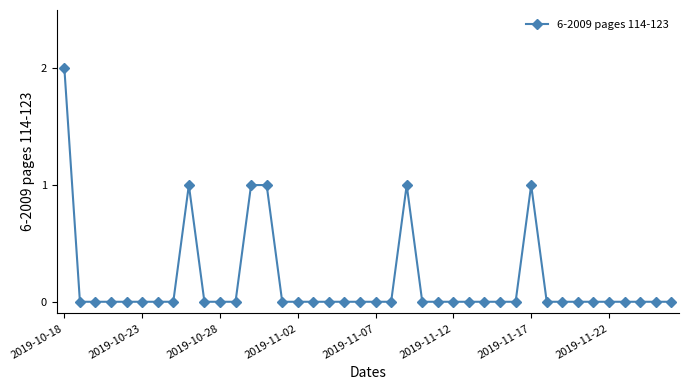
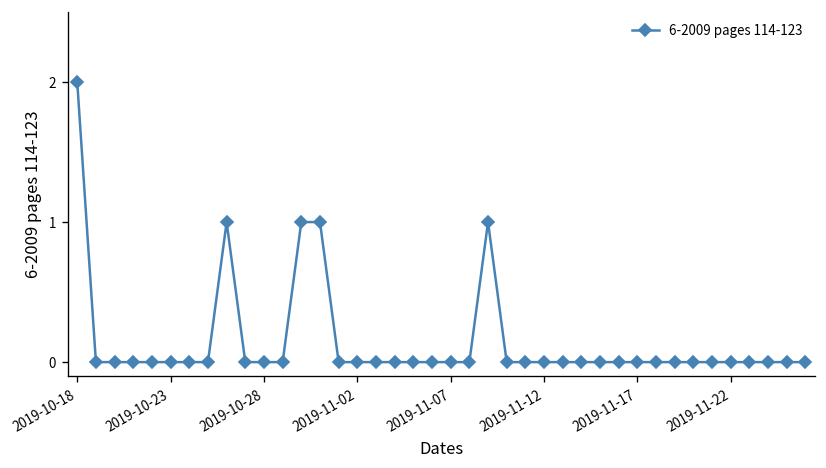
2019-11-17: 1 -> 0
